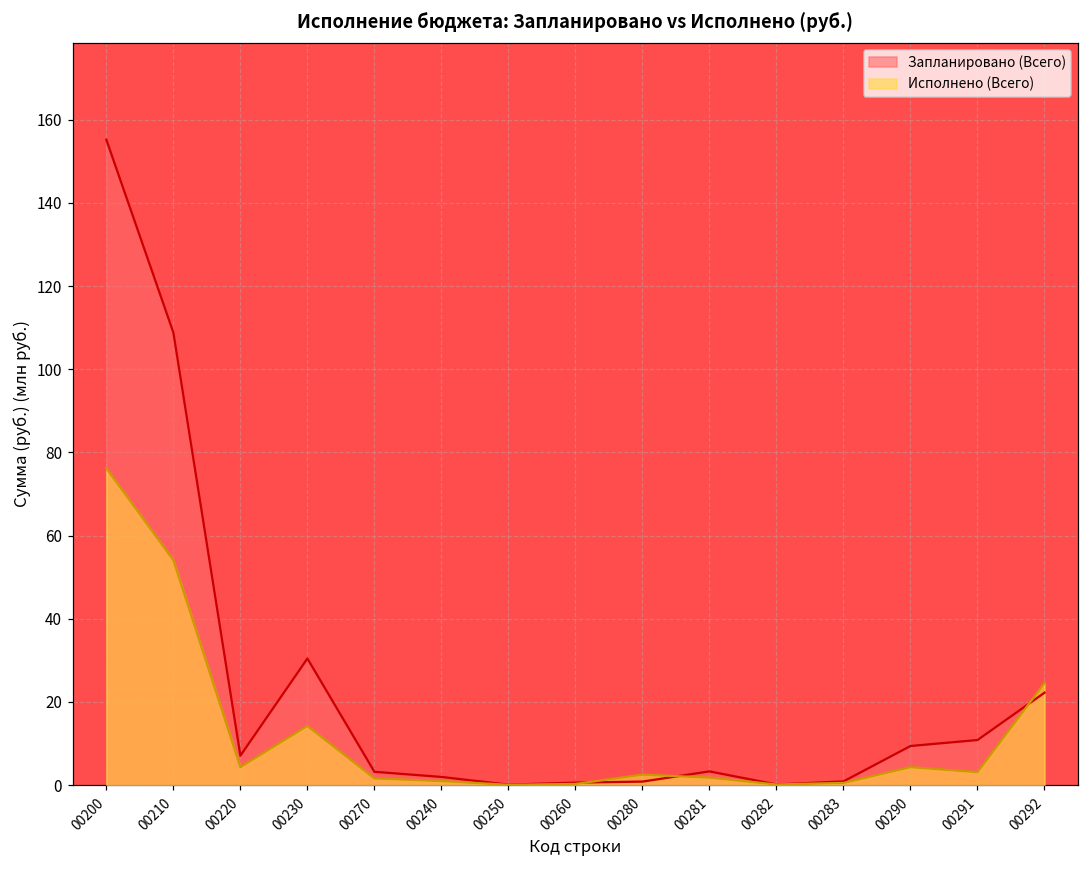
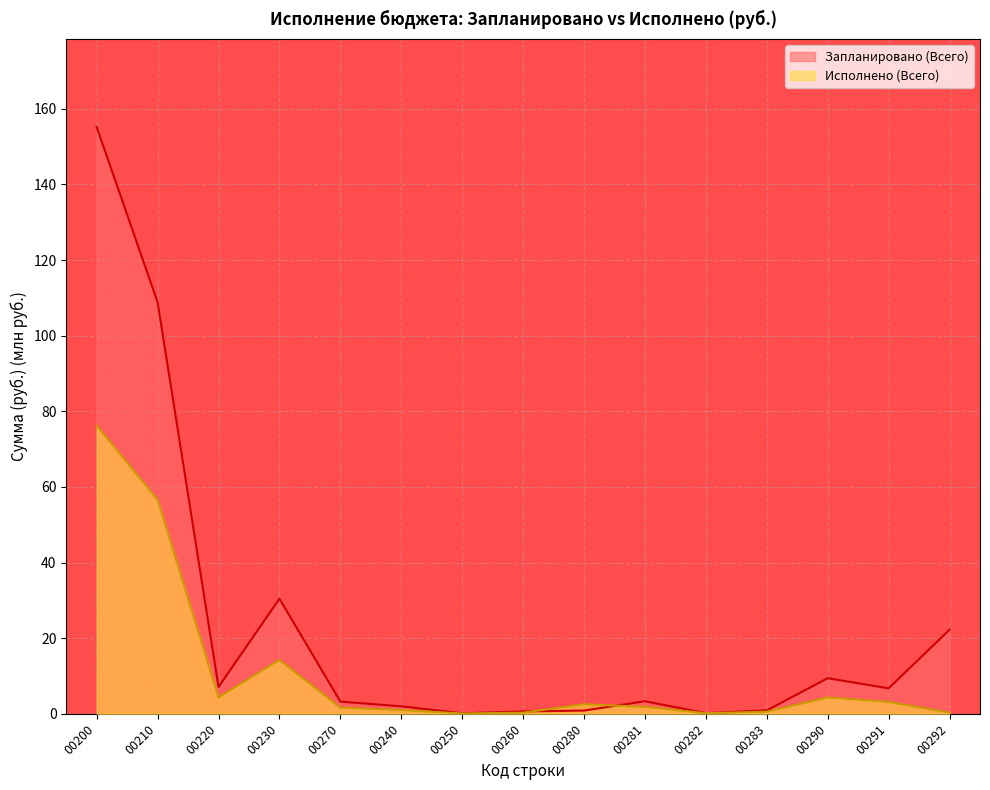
Исполнено (Всего), 00210: 54 -> 57
Запланировано (Всего), 00291: 11 -> 7
Исполнено (Всего), 00292: 25 -> 0
